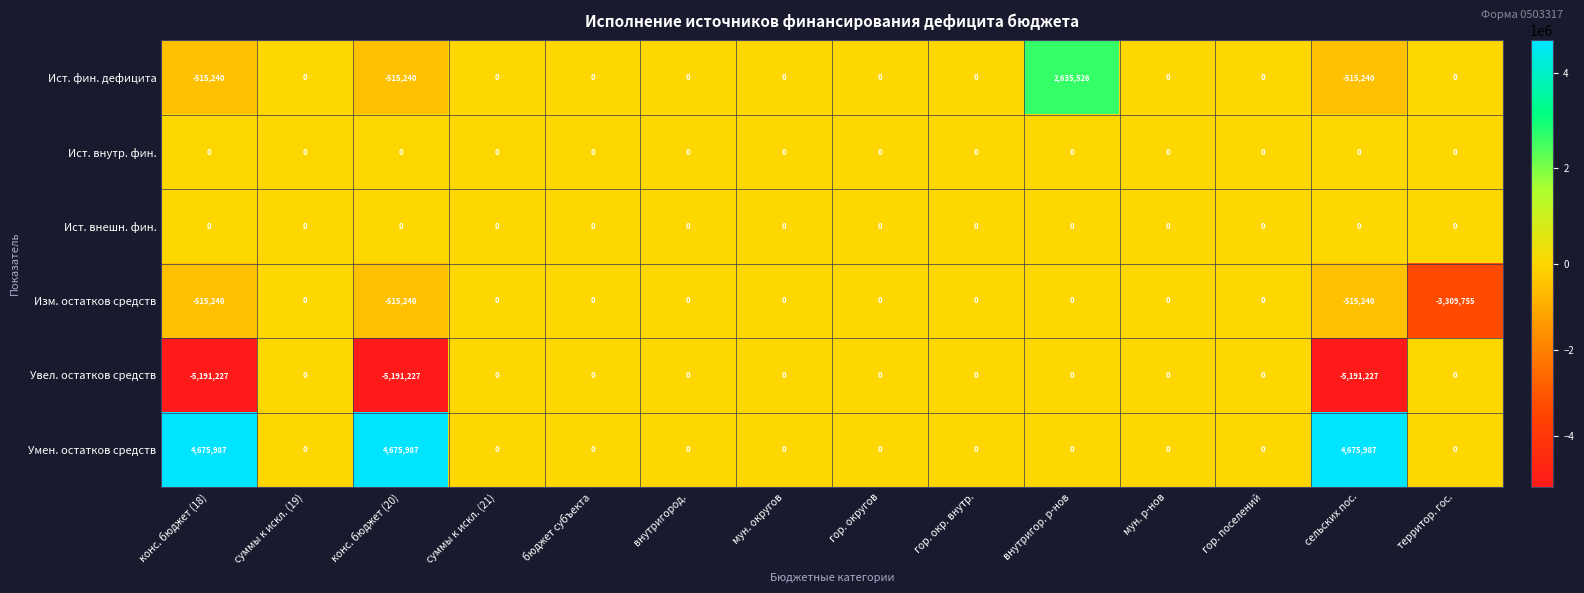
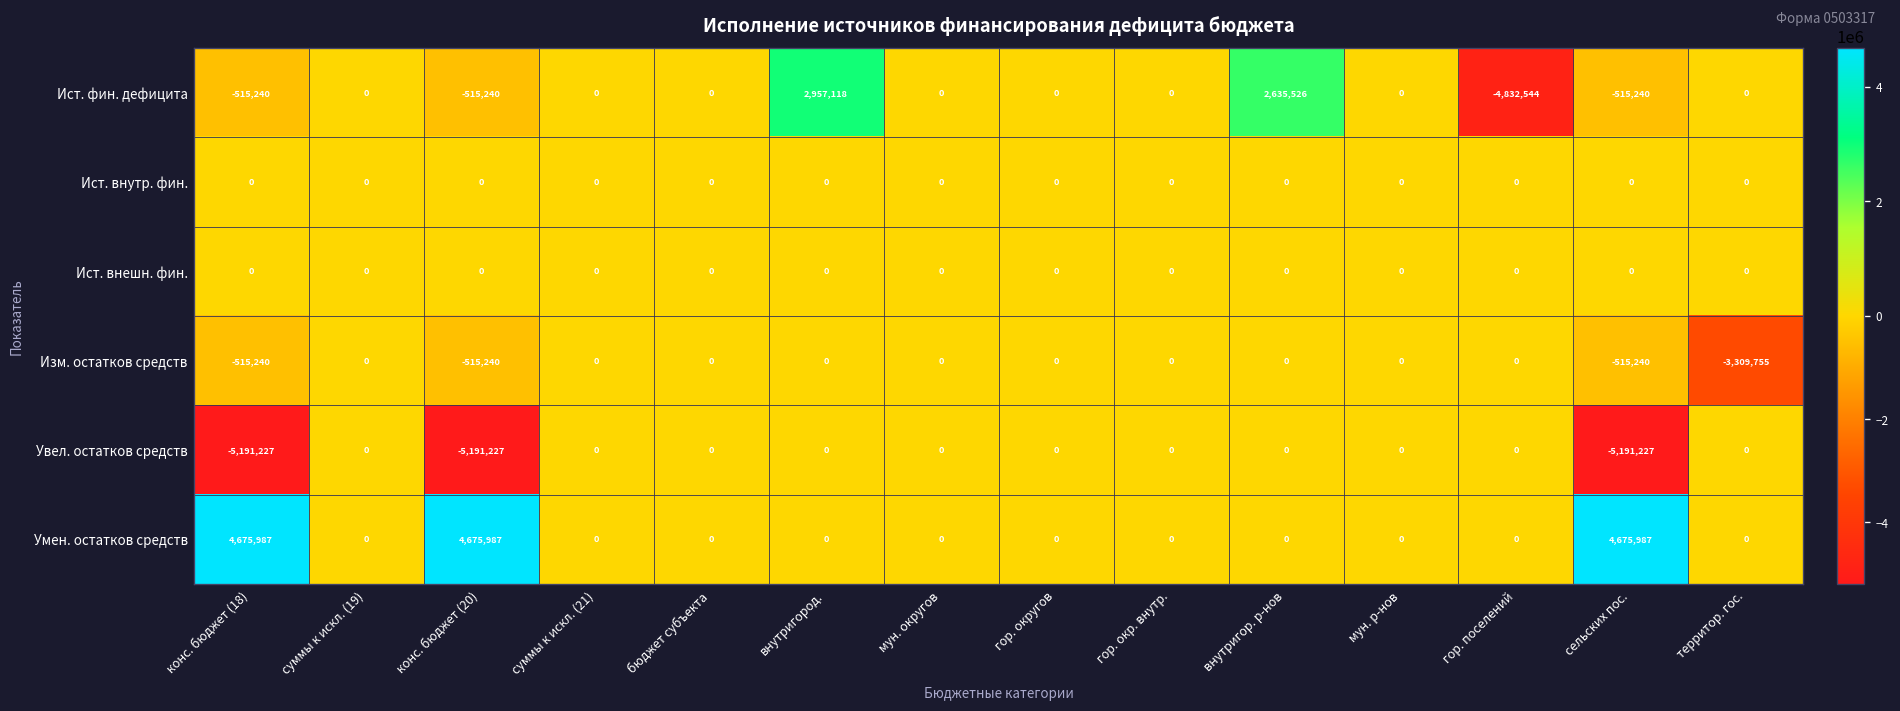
Ист. фин. дефицита, внутригород.: 0 -> 2,957,118
Ист. фин. дефицита, гор. поселений: 0 -> -4,832,544
